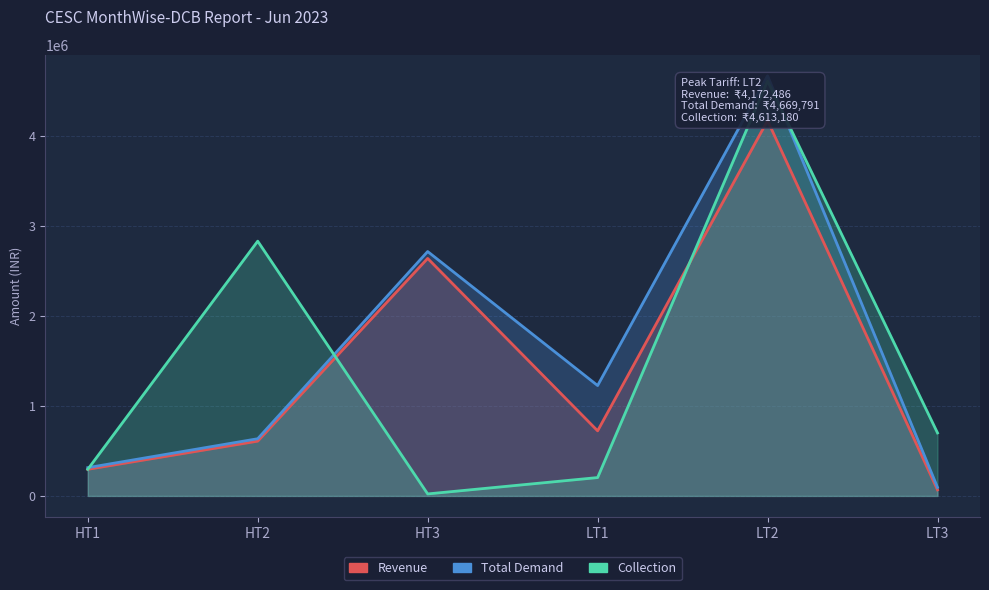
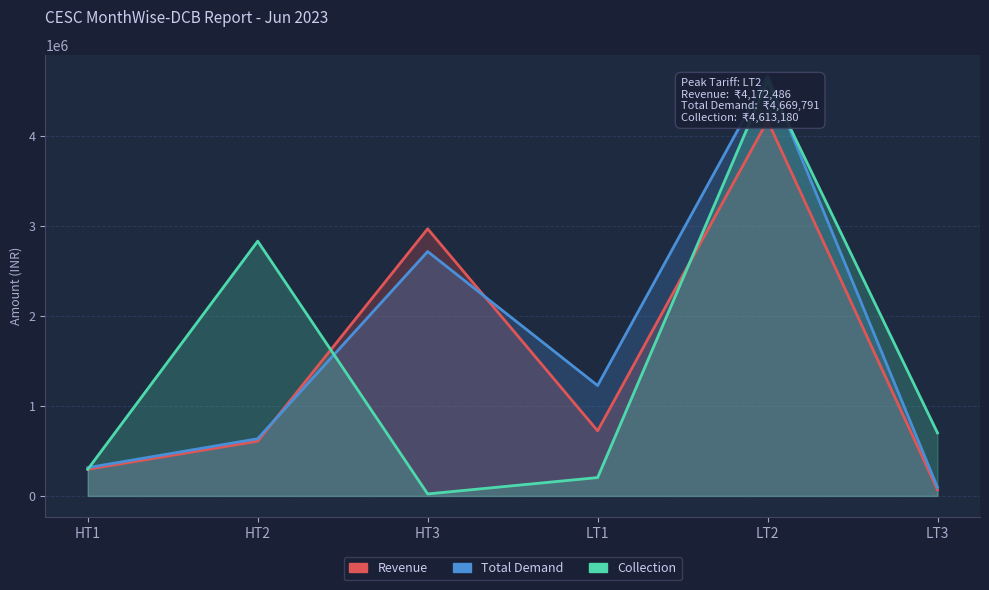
Revenue, HT3: 2600000 -> 3000000
